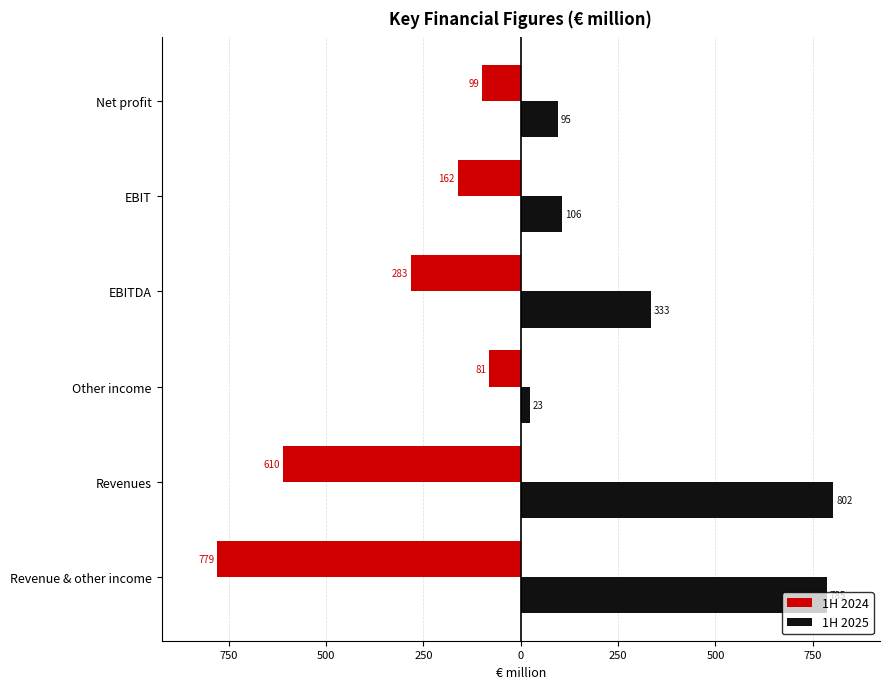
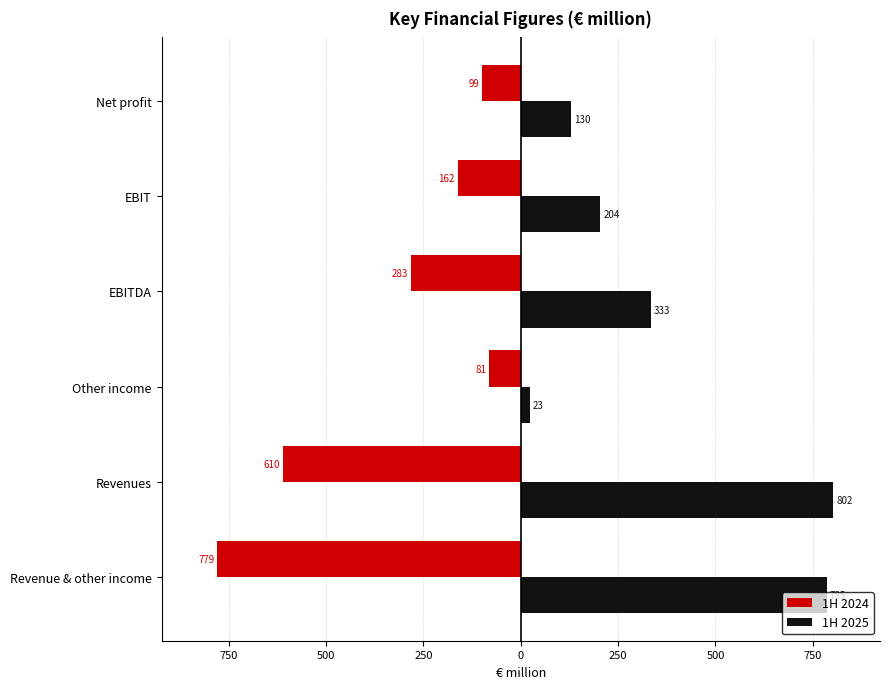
1H 2025, Net profit: 95 -> 130
1H 2025, EBIT: 106 -> 204
